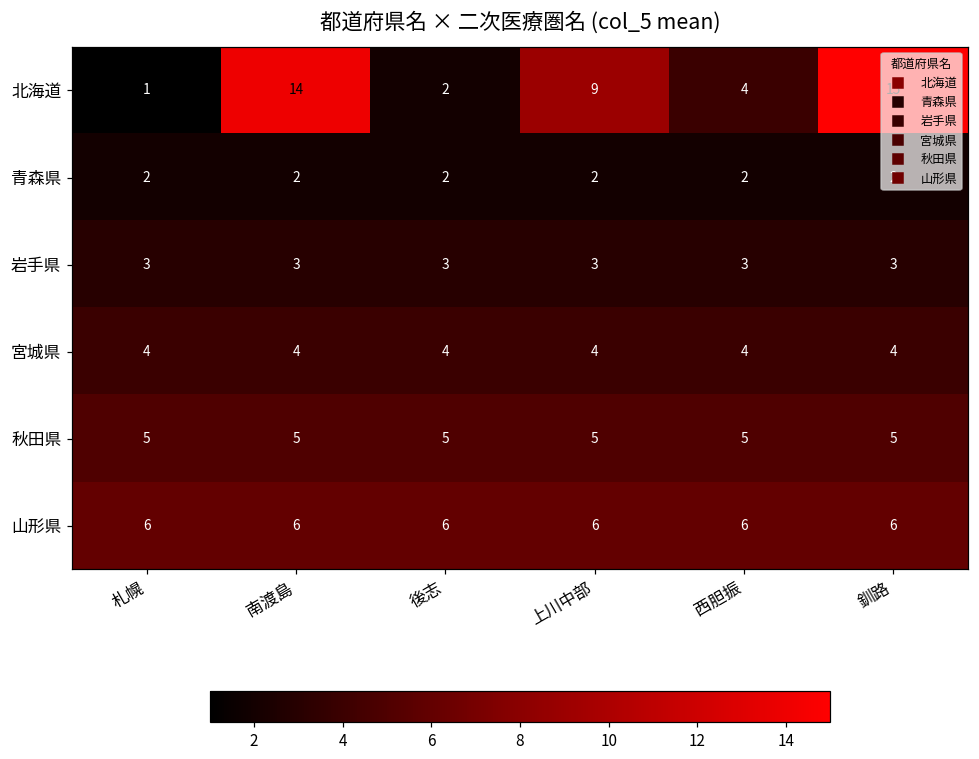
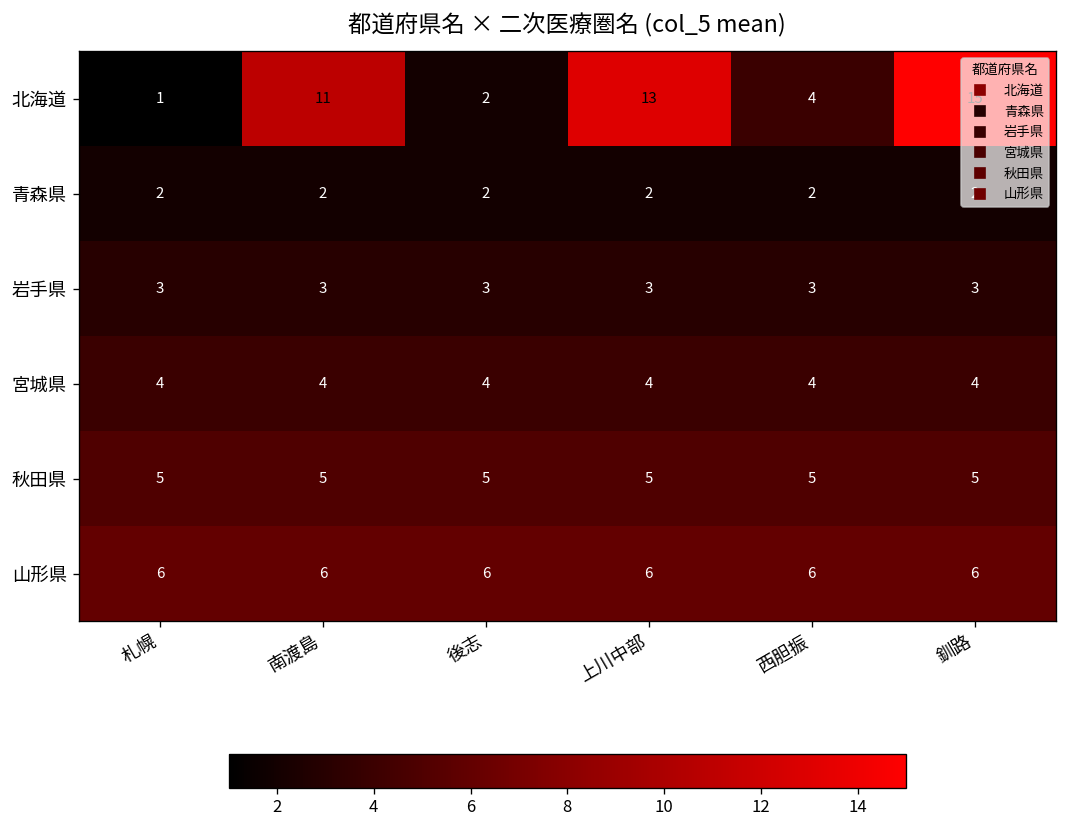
北海道, 南渡島: 14 -> 11
北海道, 上川中部: 9 -> 13
